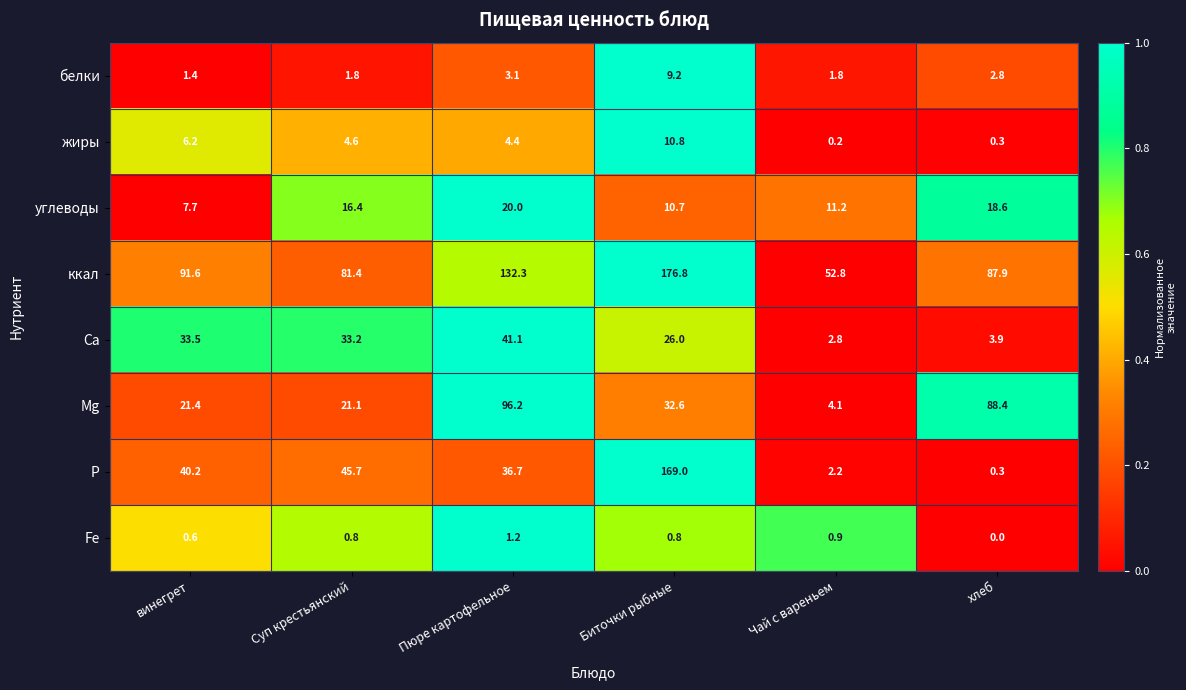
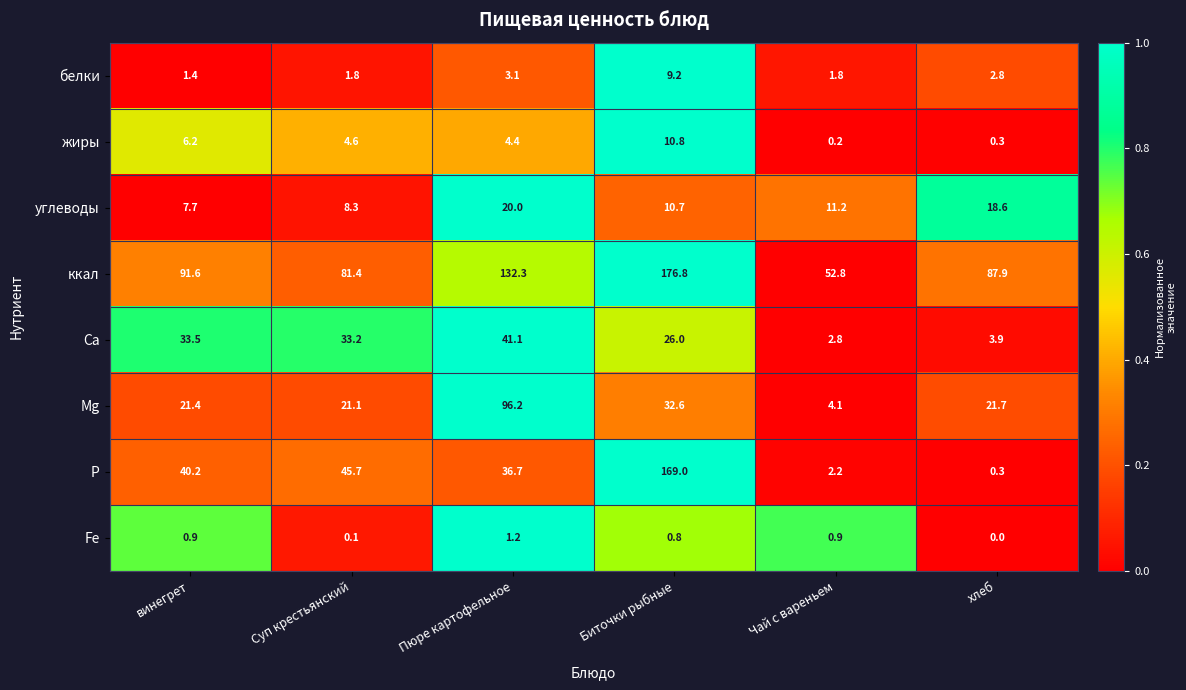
углеводы, Суп крестьянский: 16.4 -> 8.3
Mg, хлеб: 88.4 -> 21.7
Fe, винегрет: 0.6 -> 0.9
Fe, Суп крестьянский: 0.8 -> 0.1
